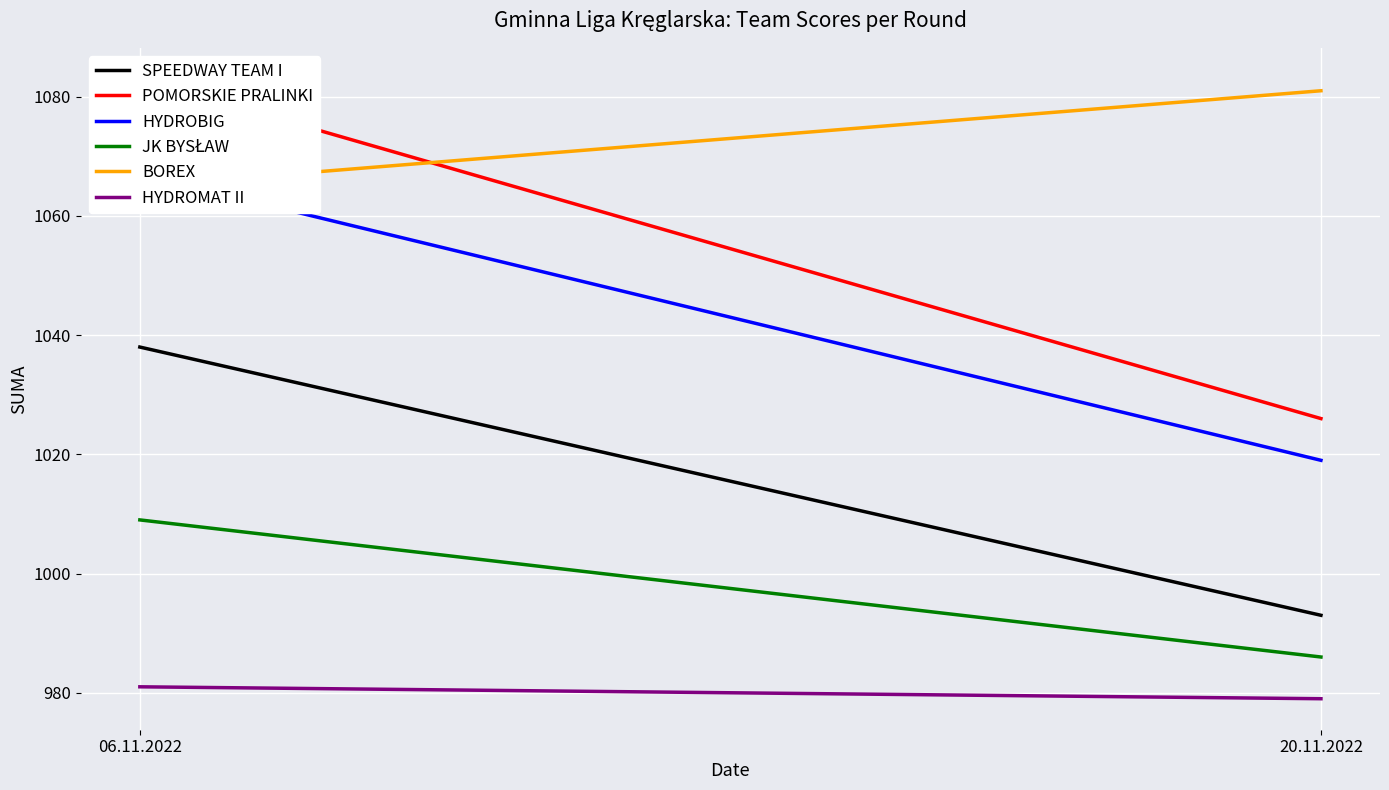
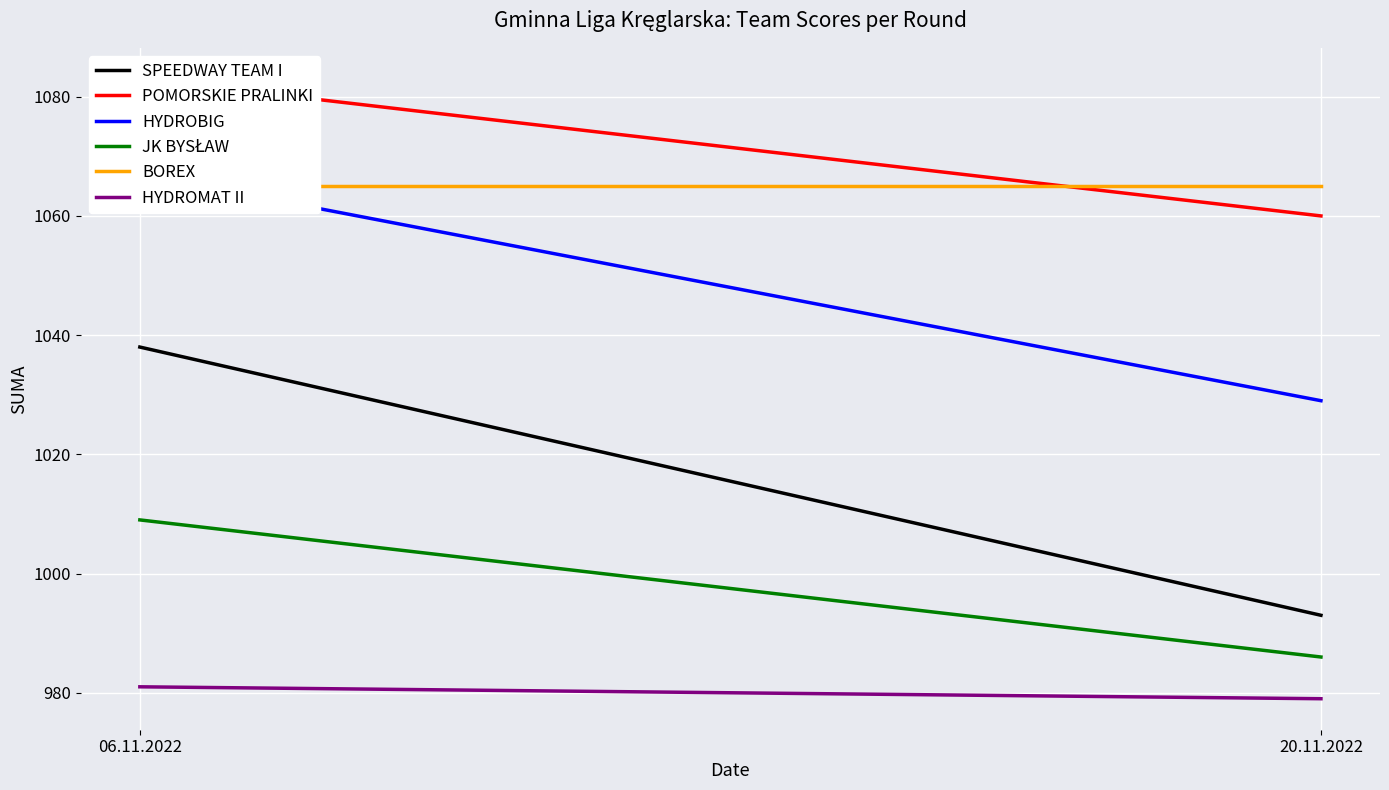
POMORSKIE PRALINKI, 20.11.2022: 1026 -> 1060
HYDROBIG, 20.11.2022: 1019 -> 1029
BOREX, 20.11.2022: 1081 -> 1065
